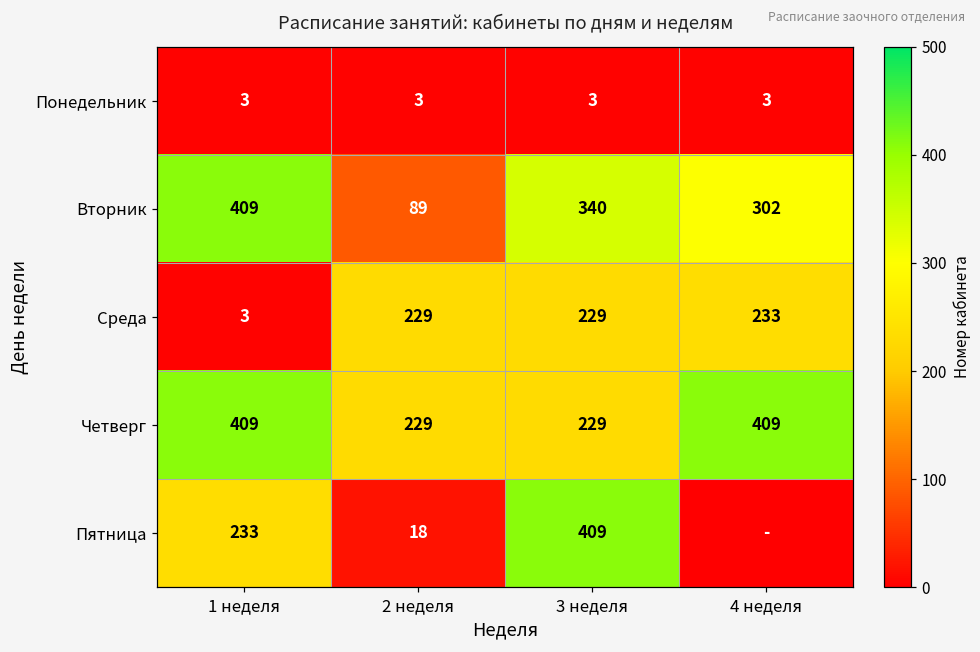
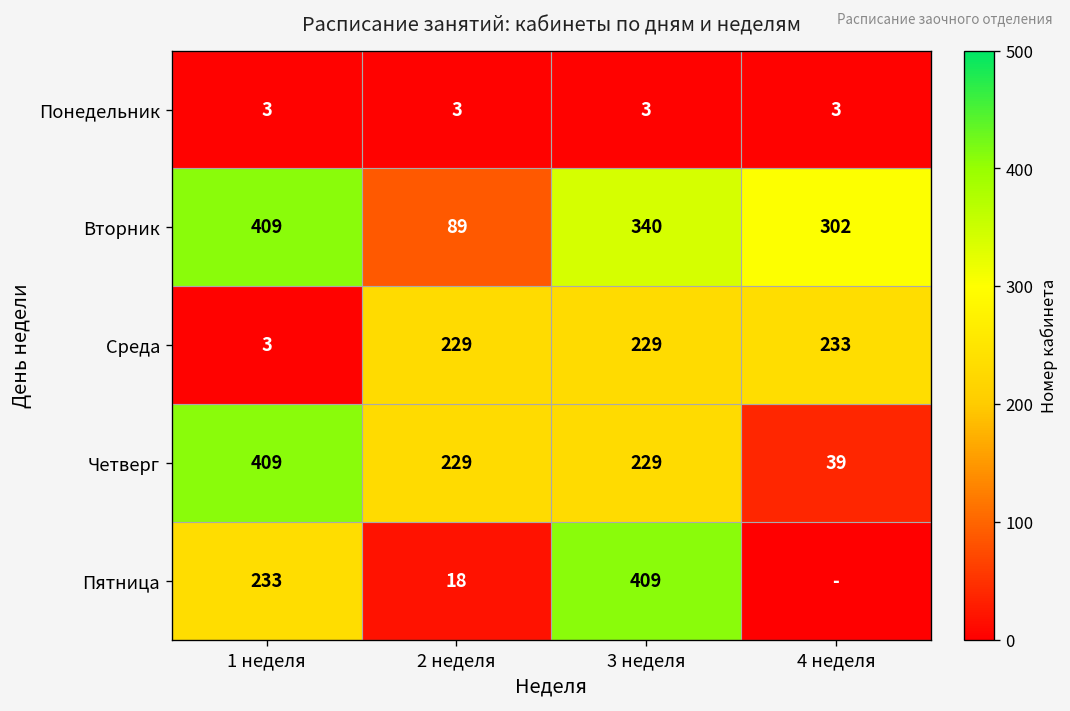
Четверг, 4 неделя: 409 -> 39
